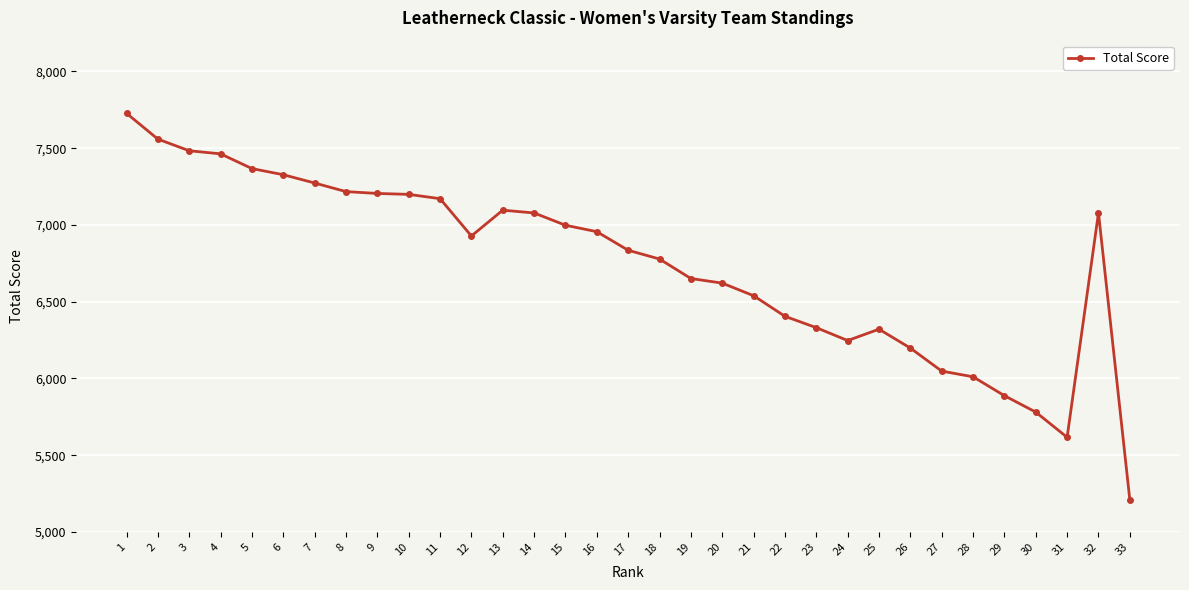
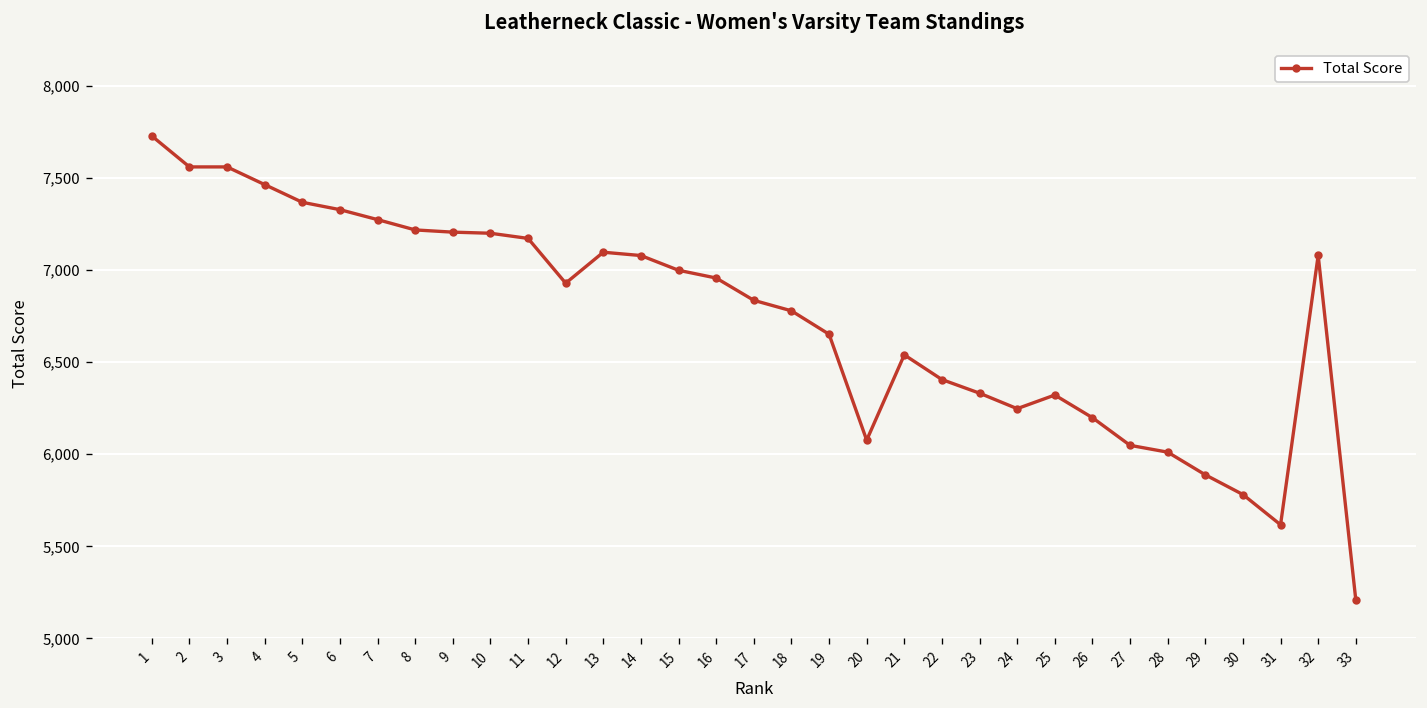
3: 7,480 -> 7,560
20: 6,620 -> 6,080
